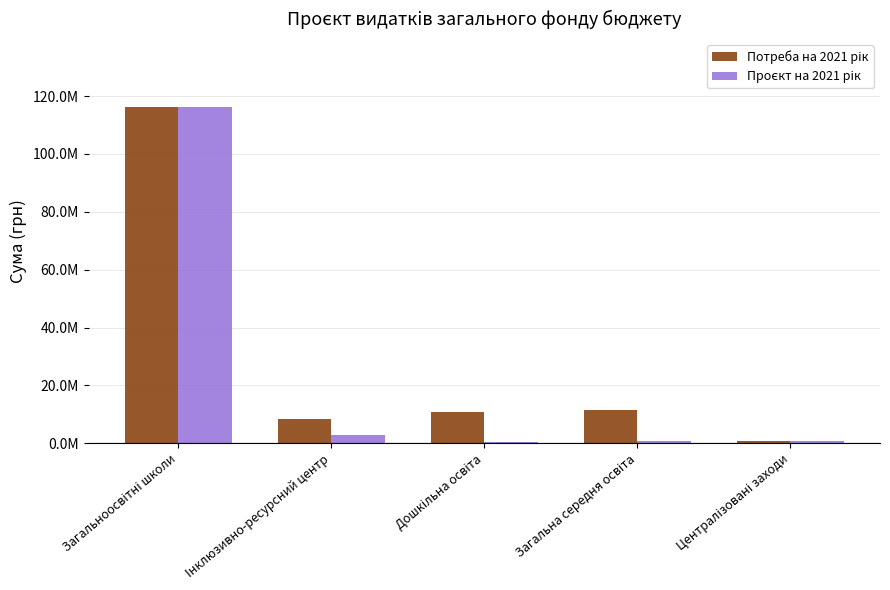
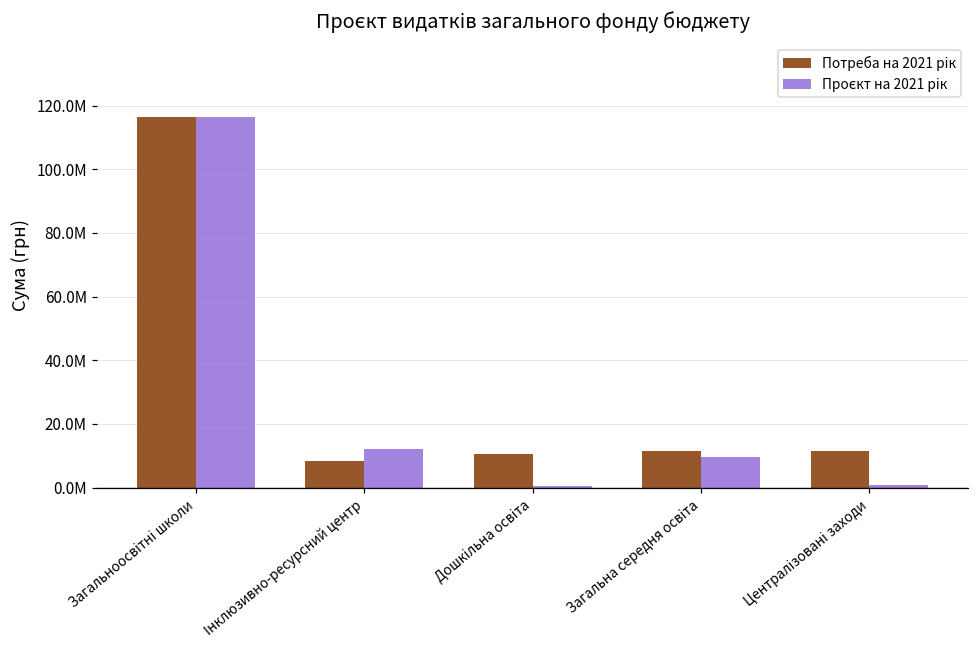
Проєкт на 2021 рік, Інклюзивно-ресурсний центр: 3000000 -> 12000000
Проєкт на 2021 рік, Загальна середня освіта: 1000000 -> 10000000
Потреба на 2021 рік, Централізовані заходи: 1000000 -> 12000000
